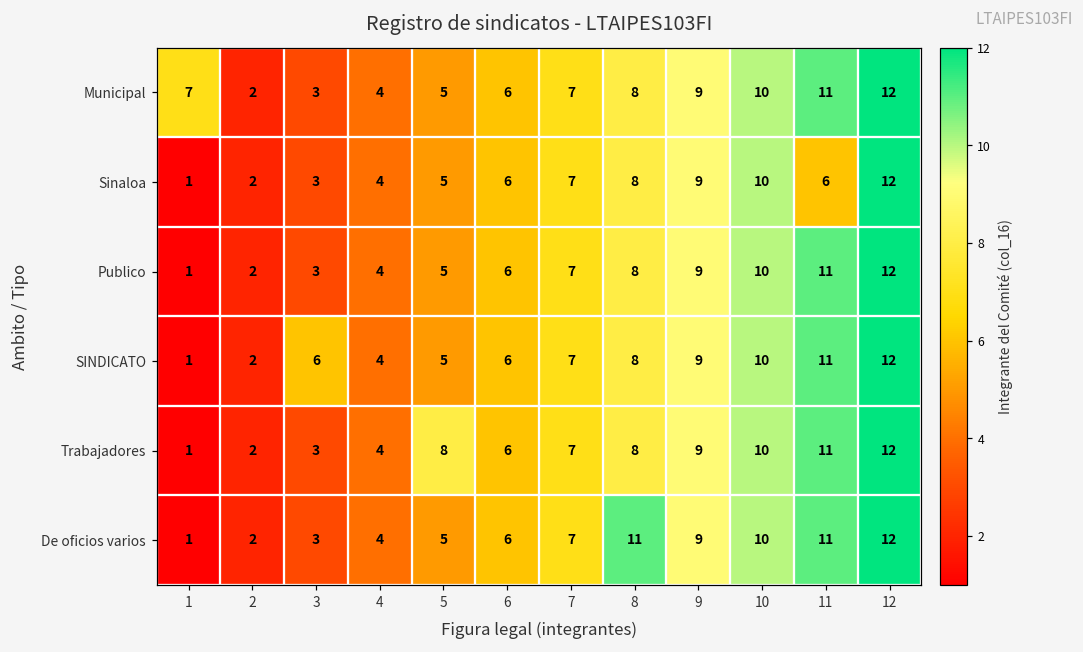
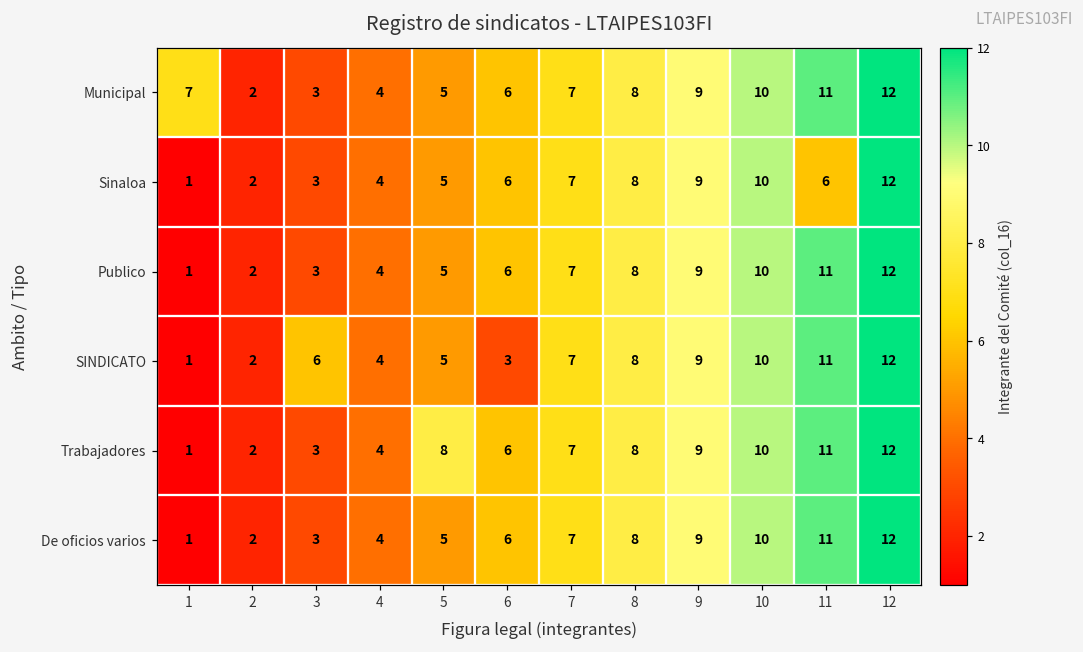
SINDICATO, 6: 6 -> 3
De oficios varios, 8: 11 -> 8
